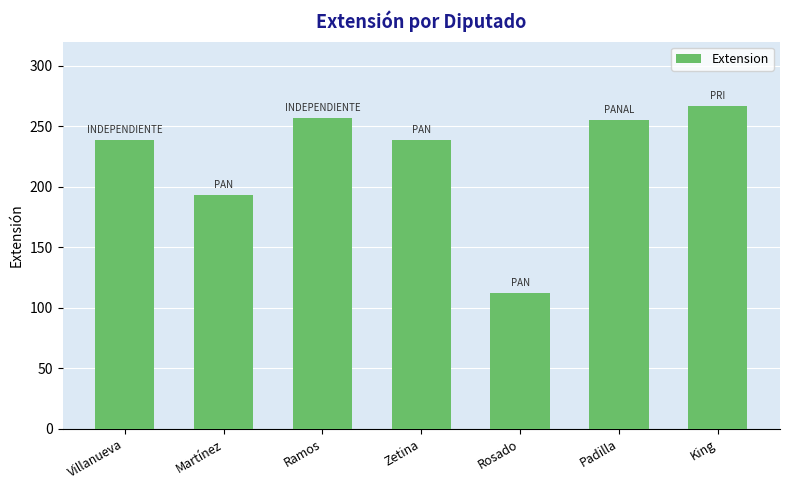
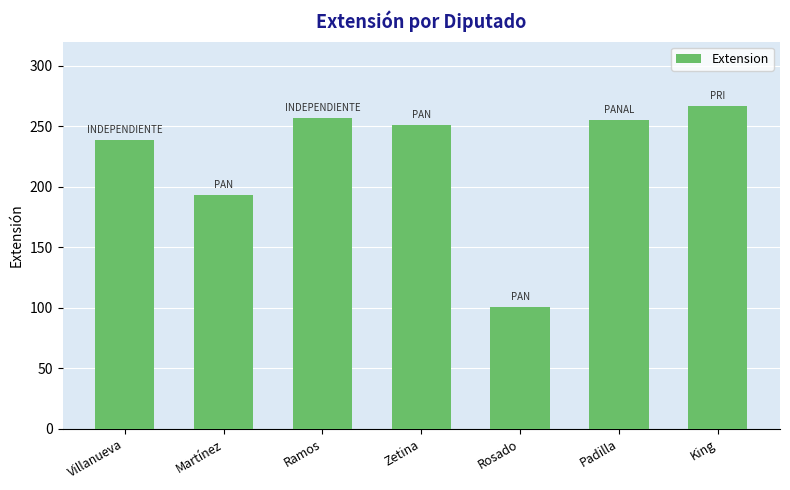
Zetina: 239 -> 251
Rosado: 112 -> 101
